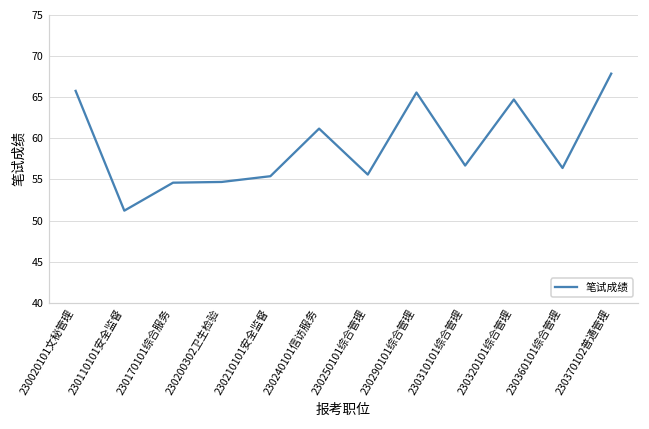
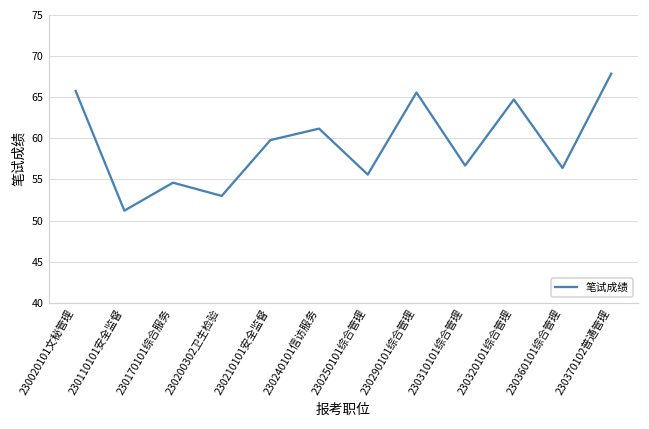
230200302卫生检验: 55 -> 53
230210101安全监督: 55 -> 60
